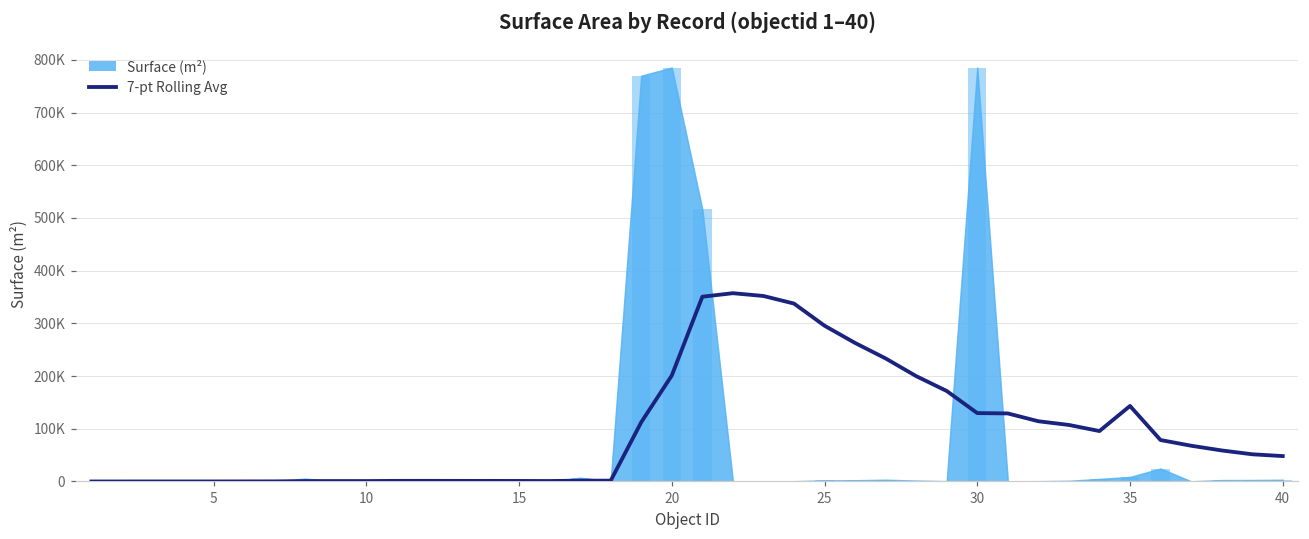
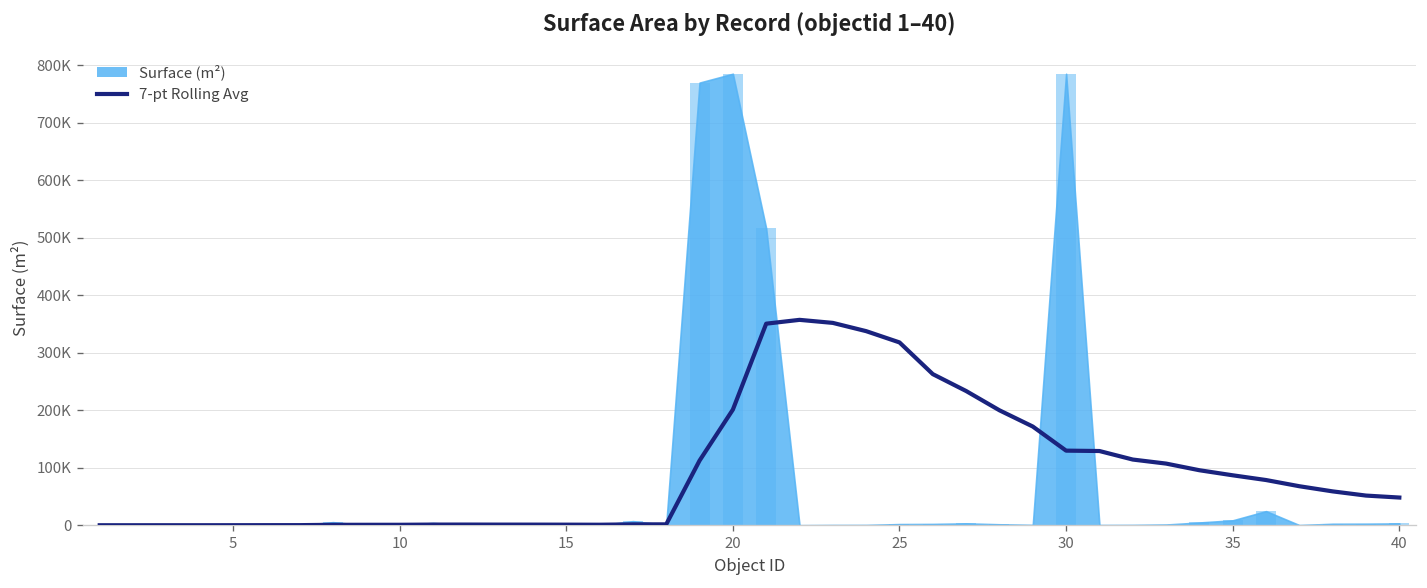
7-pt Rolling Avg, 25: 300000 -> 320000
7-pt Rolling Avg, 35: 140000 -> 90000
